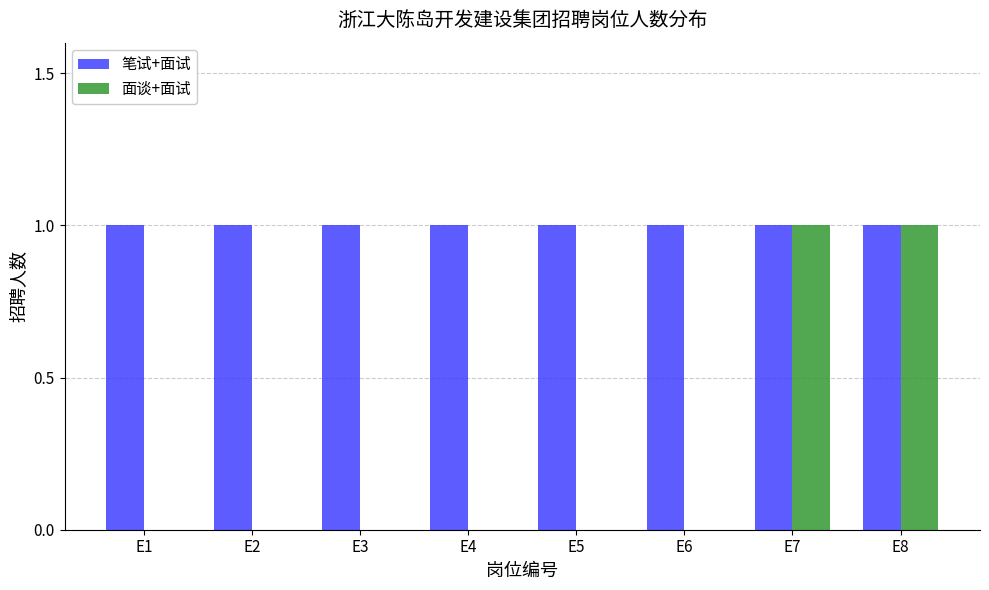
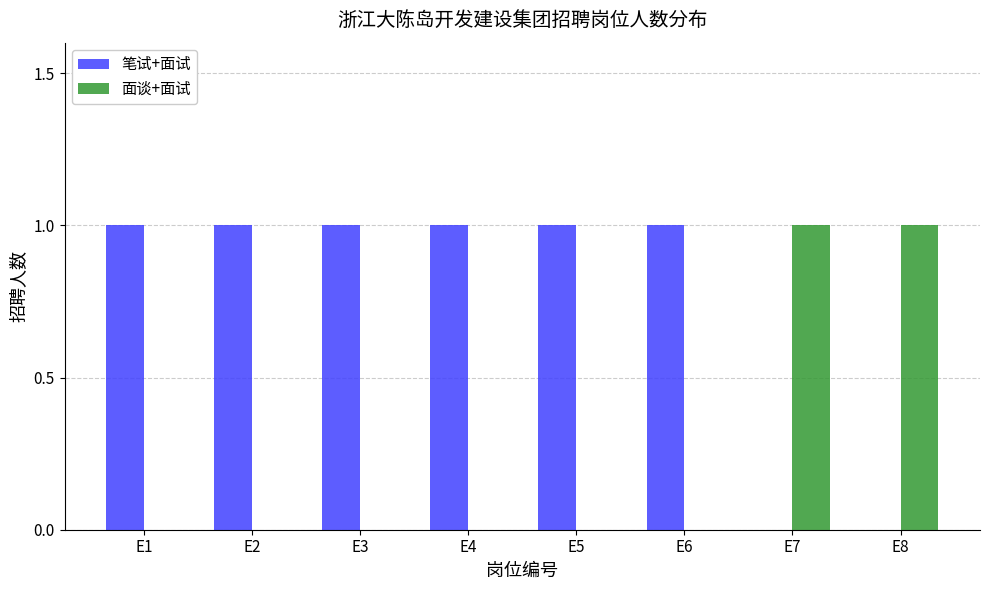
笔试+面试, E7: 1 -> 0
笔试+面试, E8: 1 -> 0
